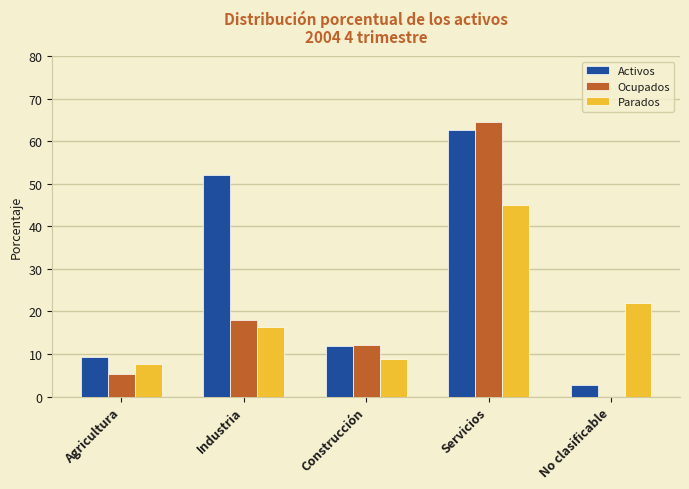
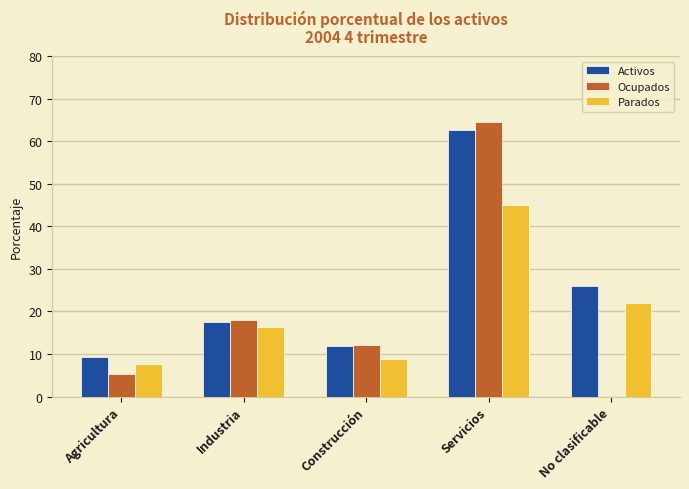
Activos, Industria: 52 -> 17
Activos, No clasificable: 3 -> 26
